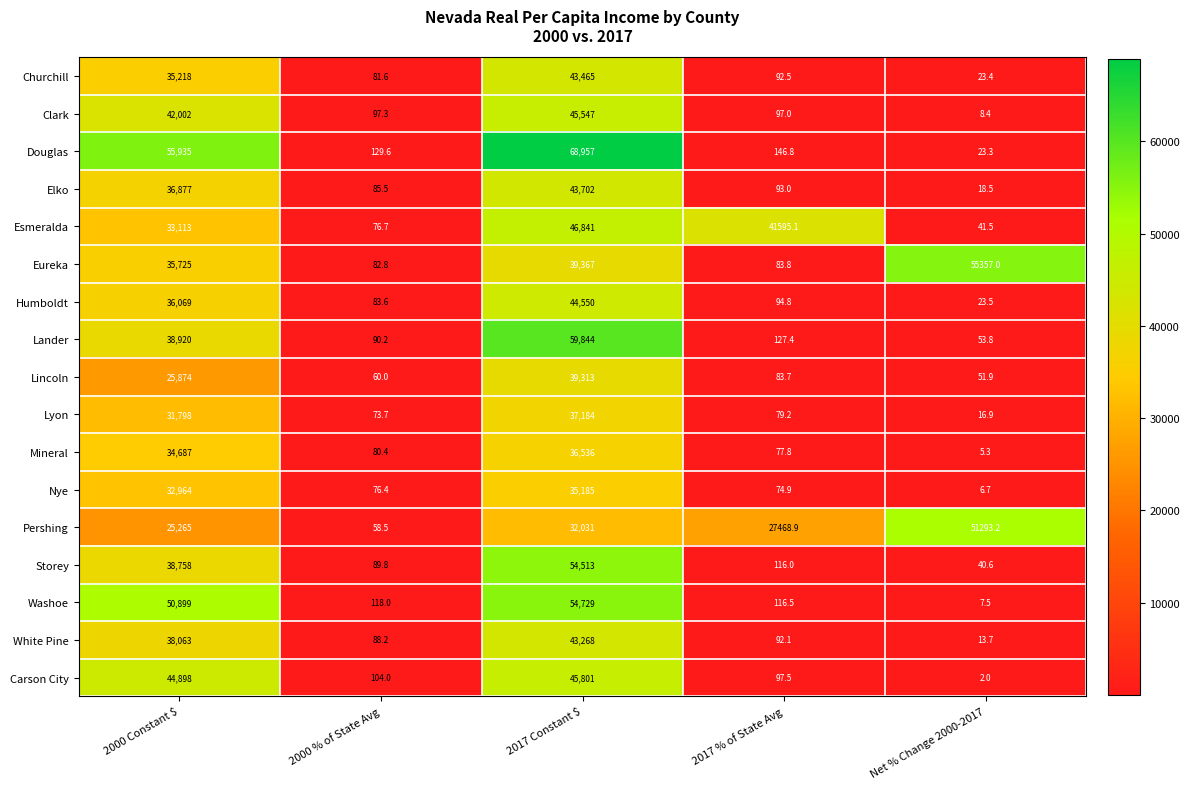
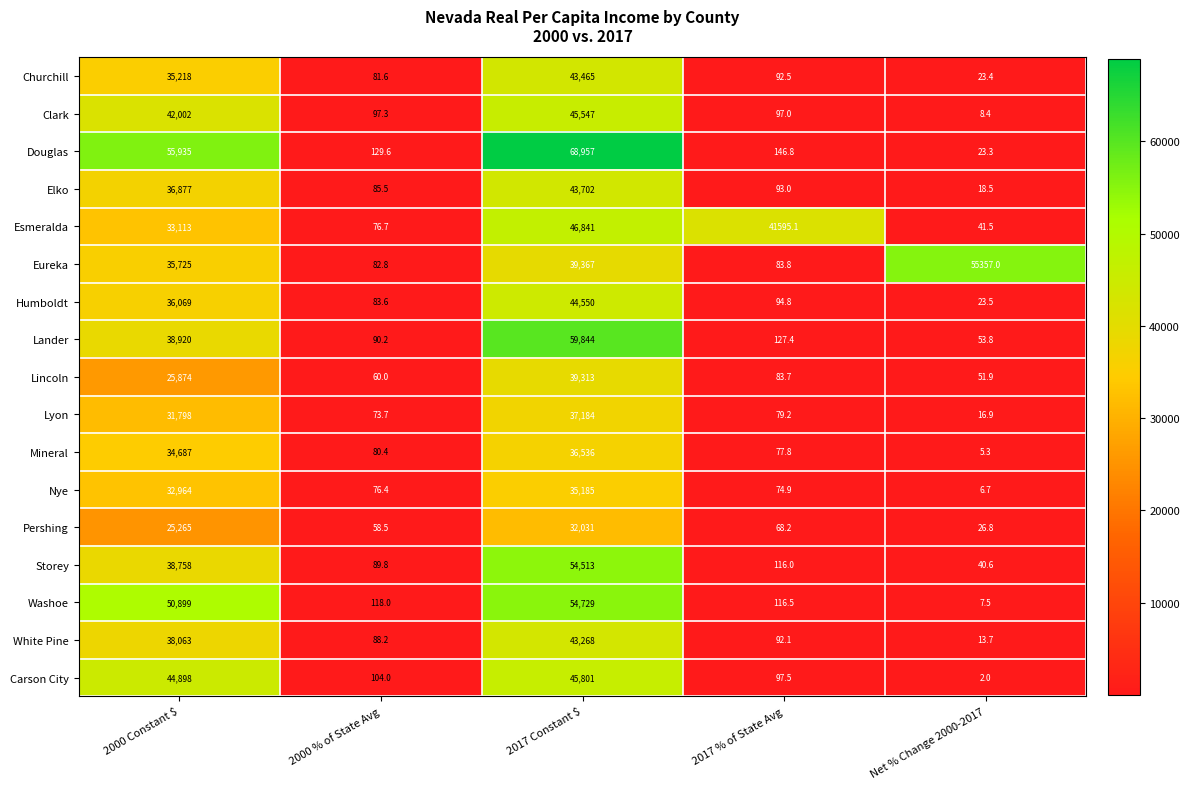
Pershing, 2017 % of State Avg: 27468.9 -> 68.2
Pershing, Net % Change 2000-2017: 51293.2 -> 26.8
